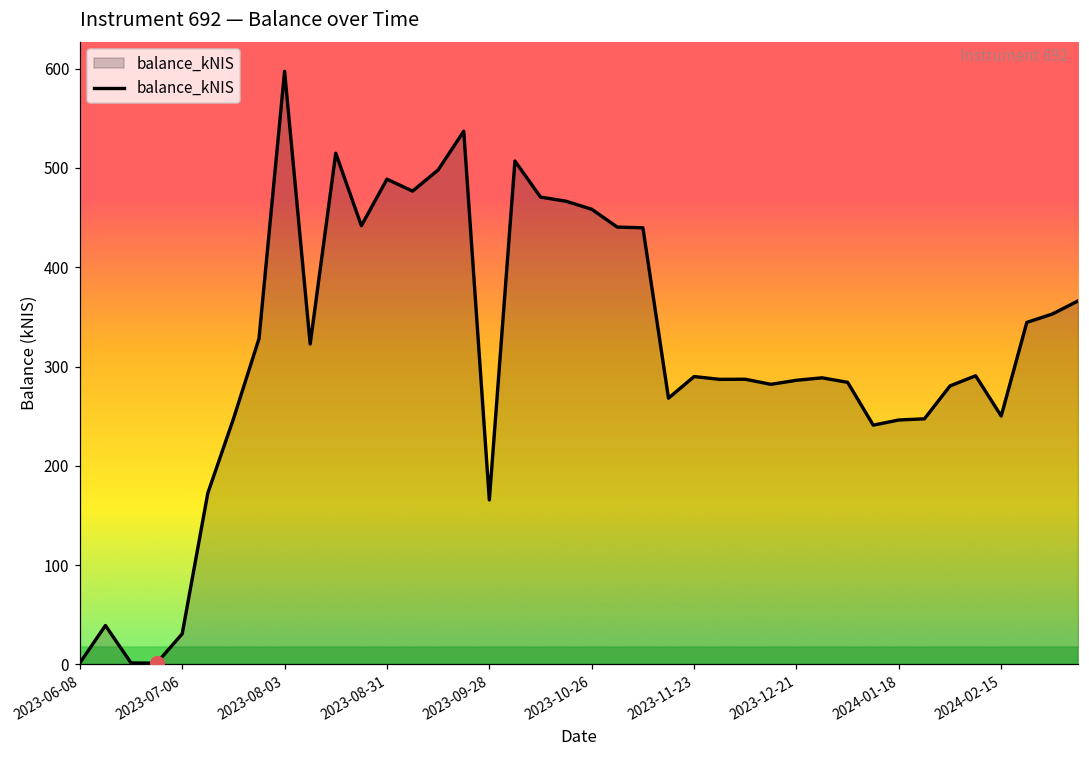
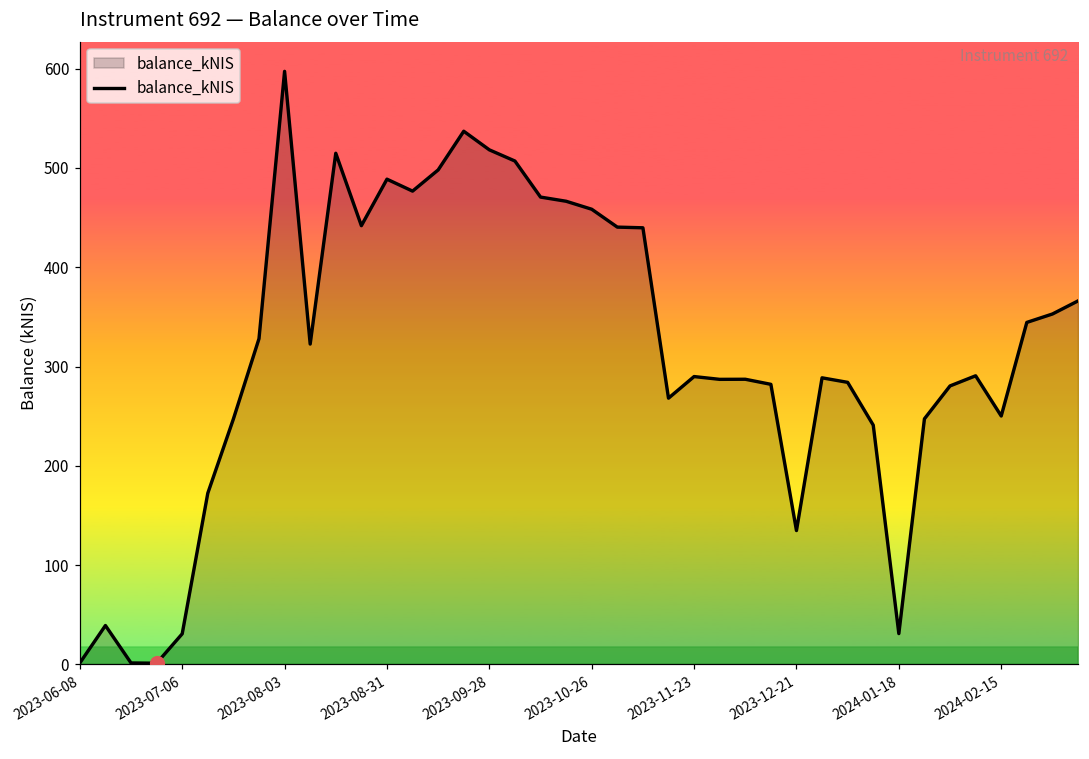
balance_kNIS, 2023-09-28: 170 -> 520
balance_kNIS, 2023-12-21: 290 -> 130
balance_kNIS, 2024-01-18: 250 -> 30
